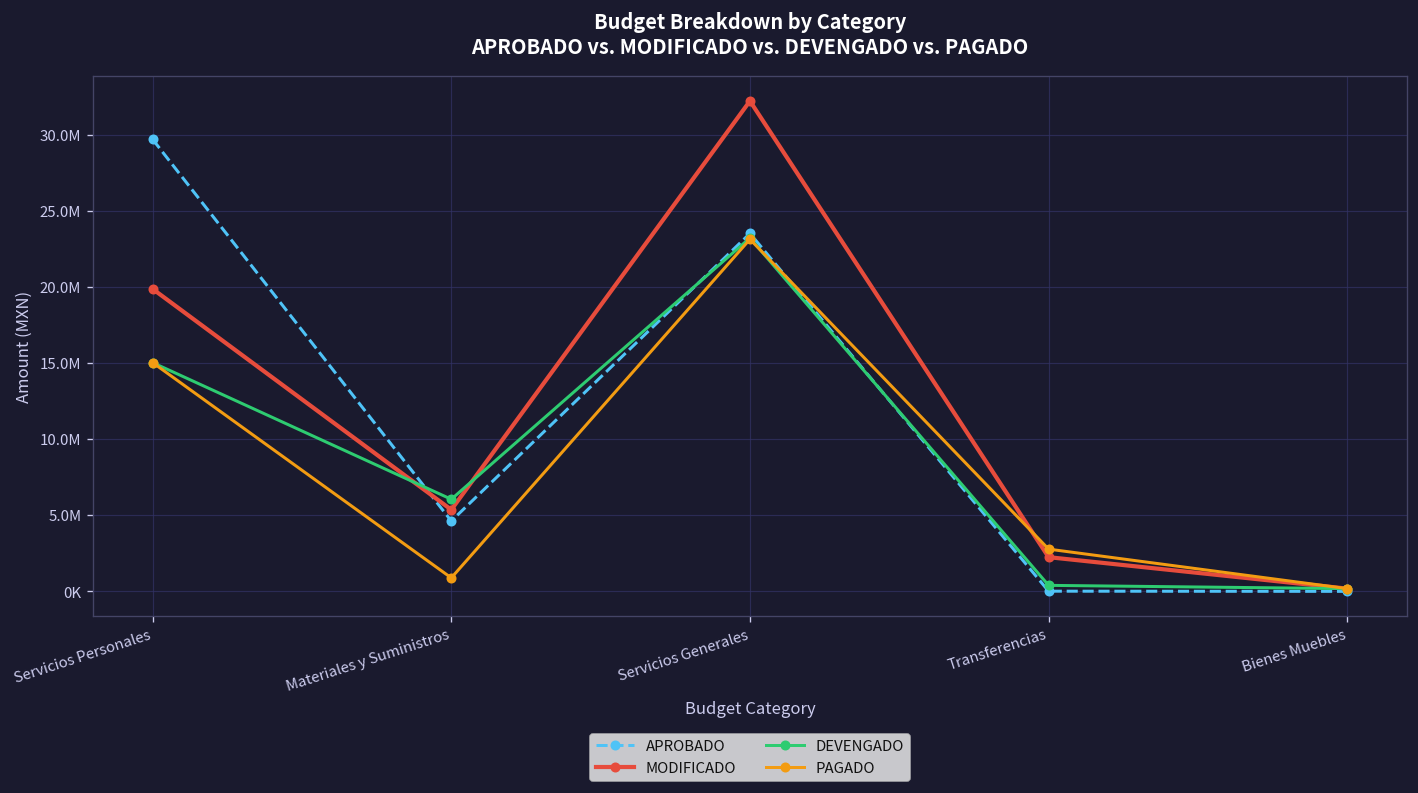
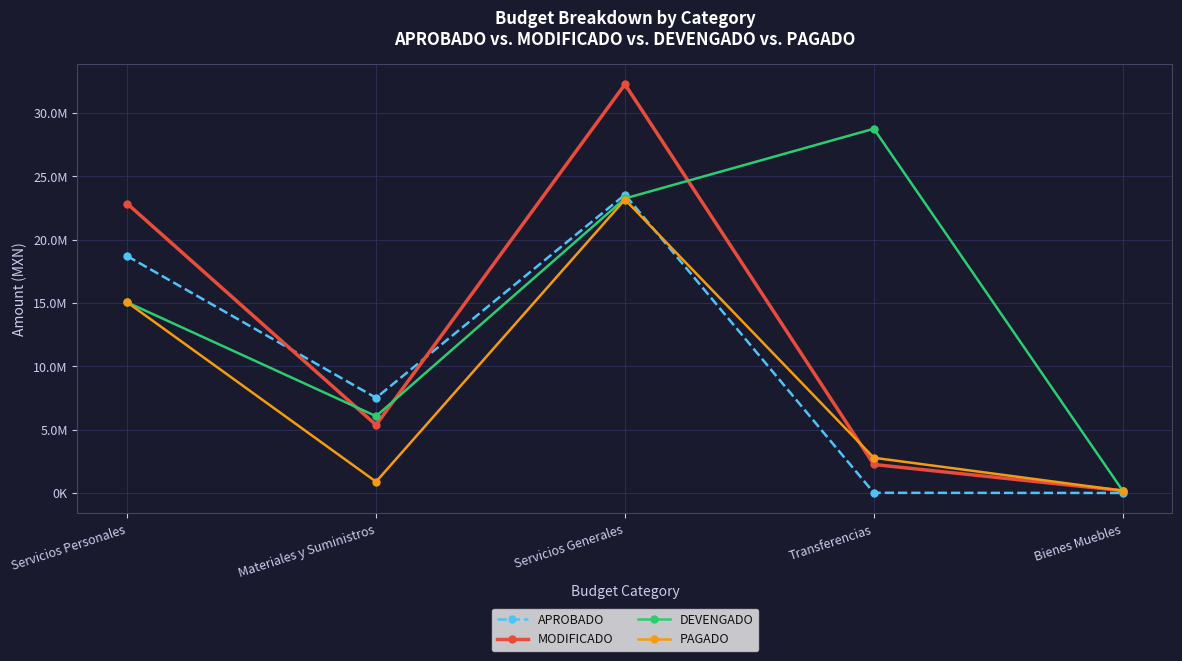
APROBADO, Servicios Personales: 29700000 -> 18700000
MODIFICADO, Servicios Personales: 19900000 -> 22800000
APROBADO, Materiales y Suministros: 4600000 -> 7500000
DEVENGADO, Transferencias: 400000 -> 28800000
